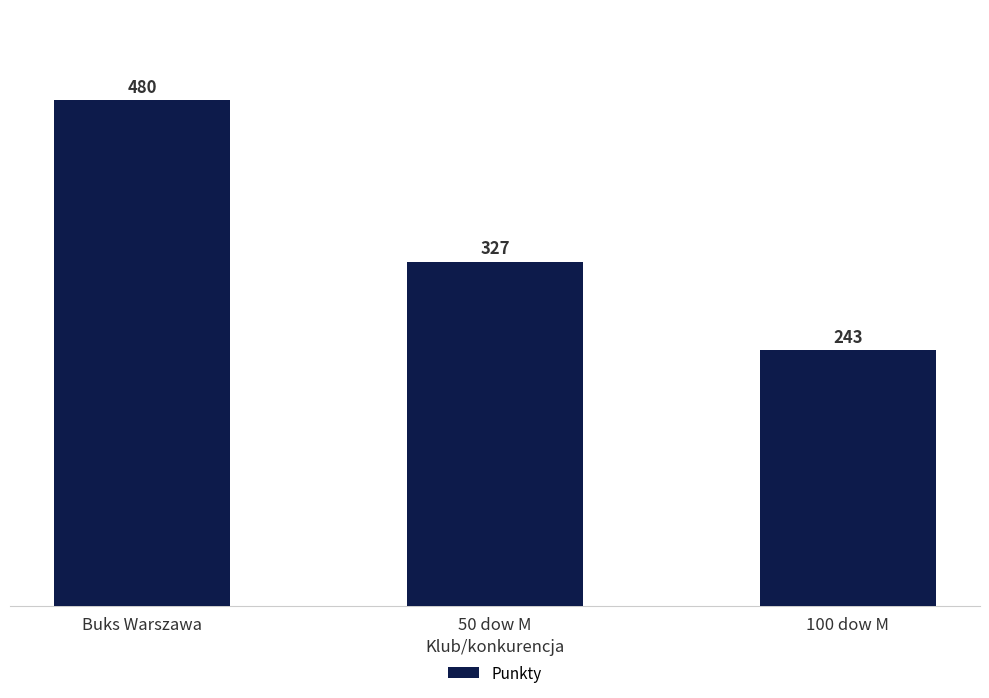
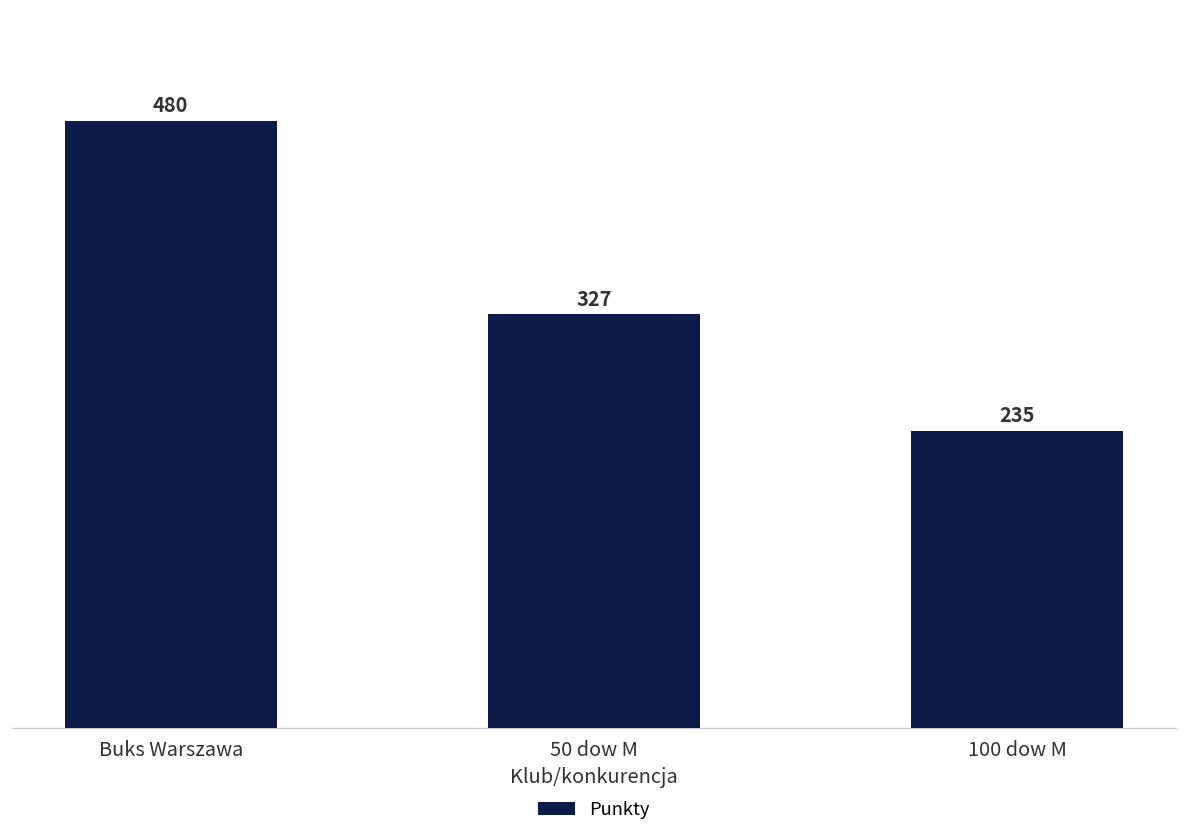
100 dow M: 243 -> 235
